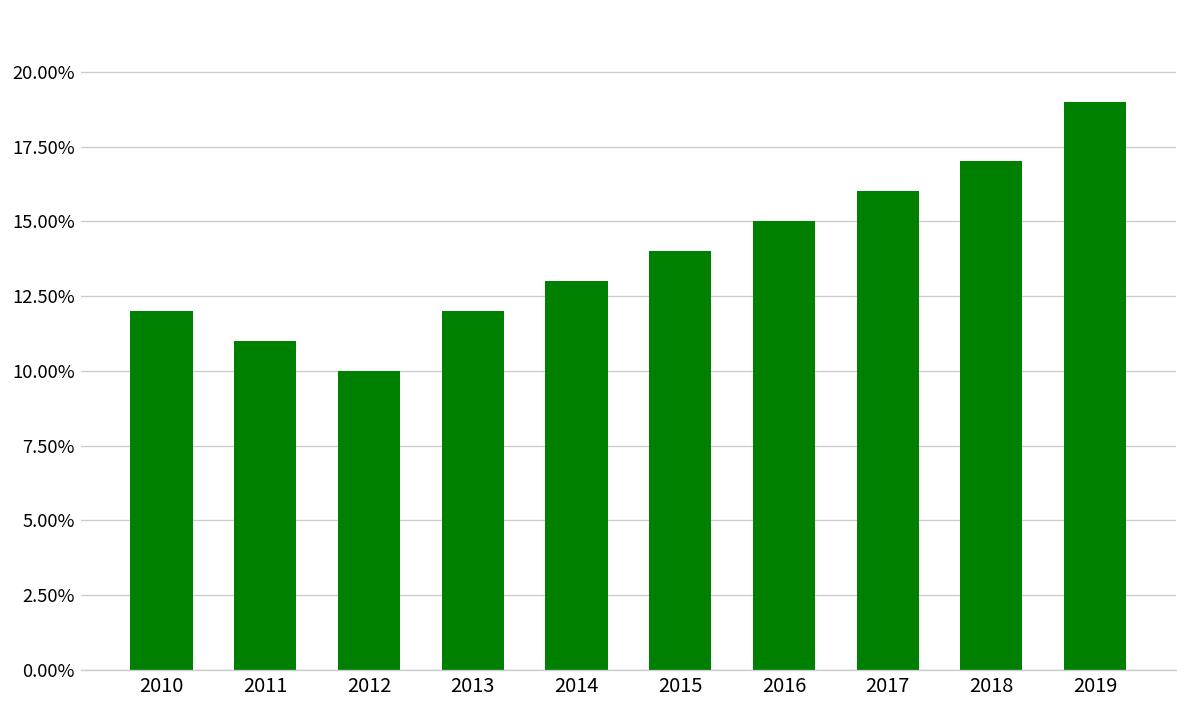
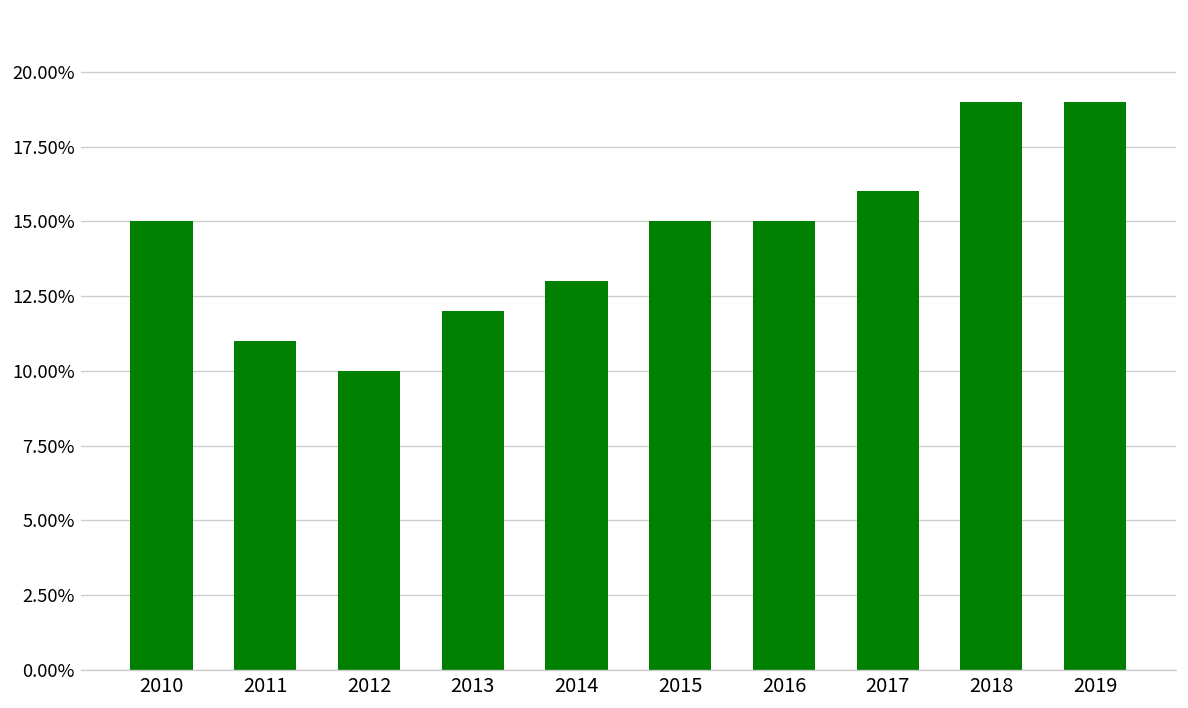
2010: 12.0% -> 15.0%
2015: 14.0% -> 15.0%
2018: 17.0% -> 19.0%
